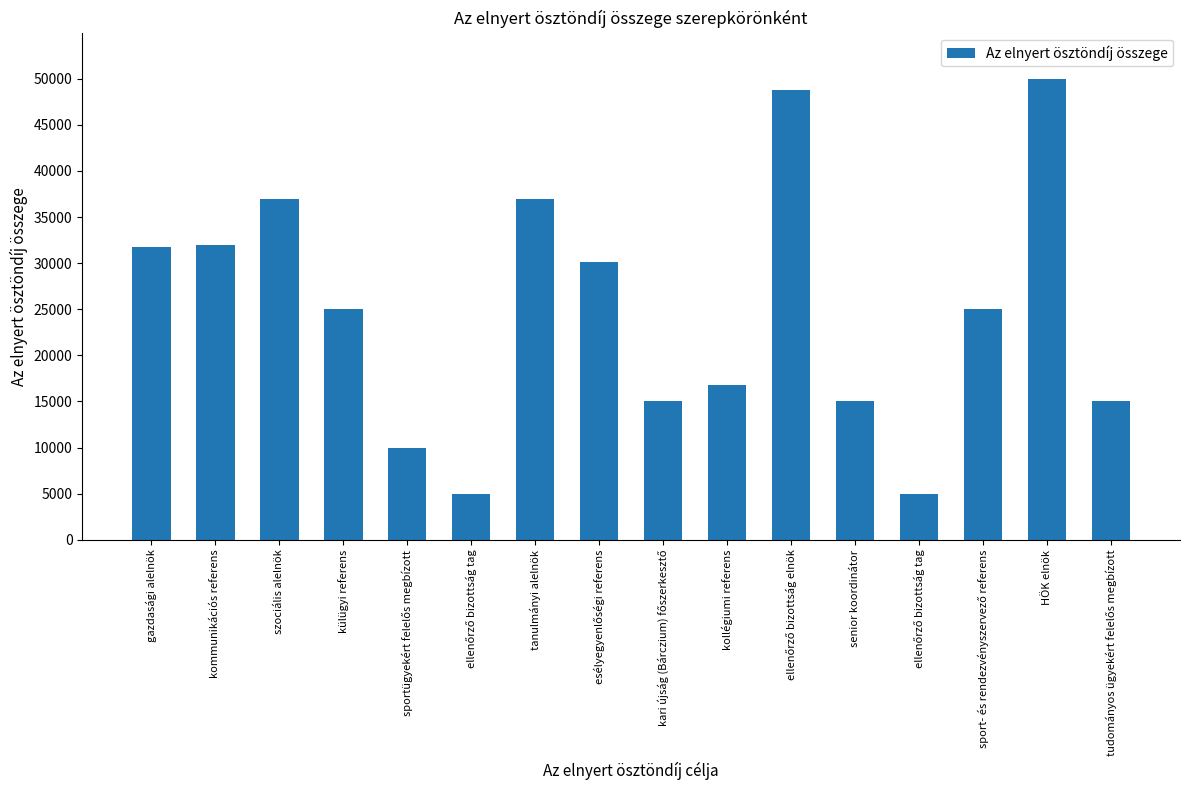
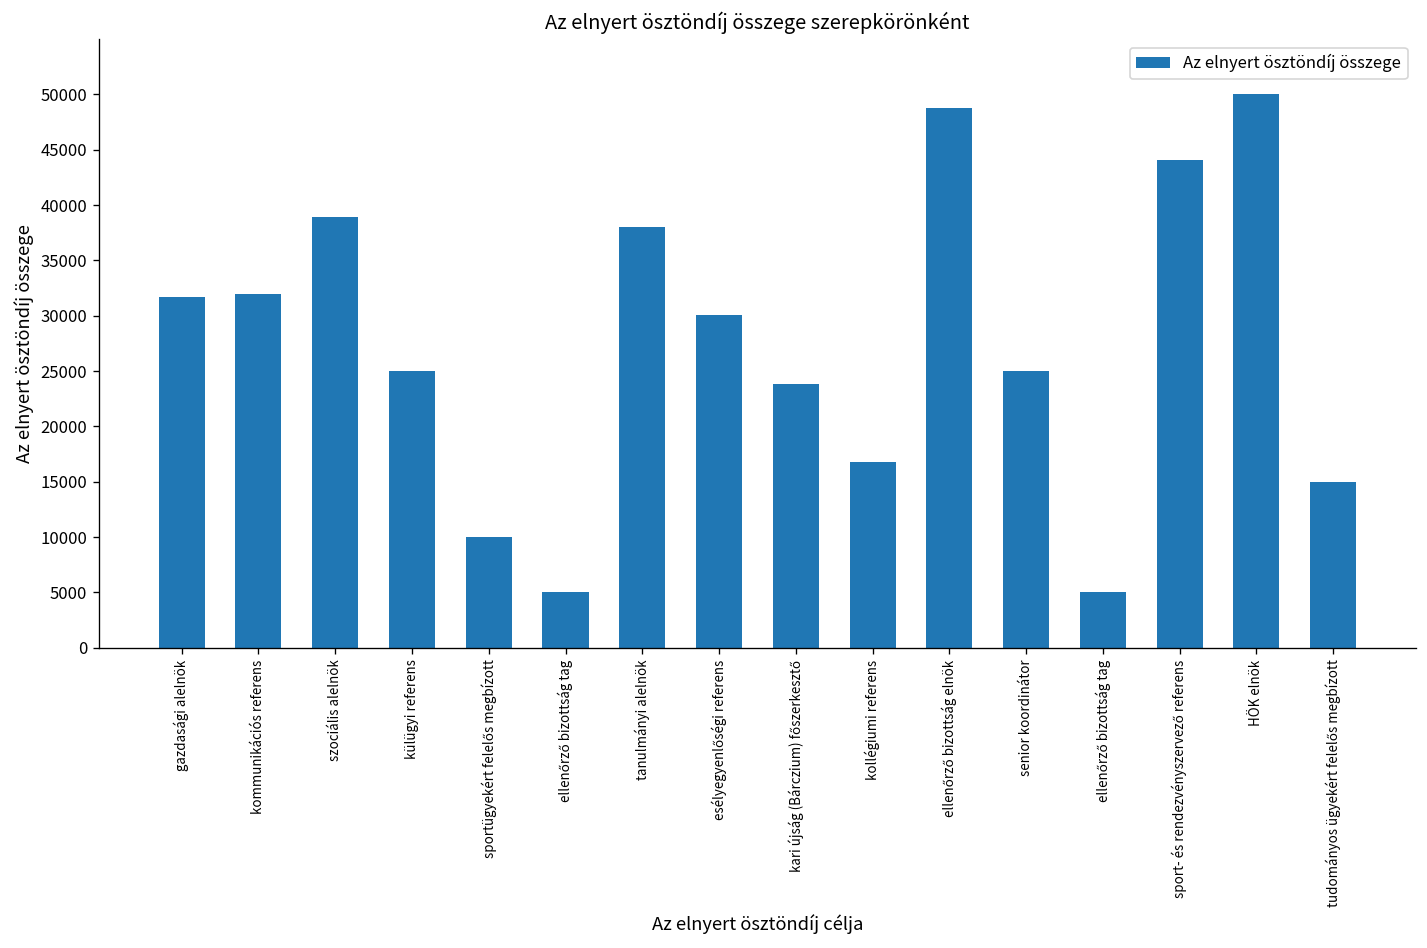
szociális alelnök: 37000 -> 39000
tanulmányi alelnök: 37000 -> 38000
kari újság (Bárczium) főszerkesztő: 15000 -> 24000
senior koordinátor: 15000 -> 25000
sport- és rendezvényszervező referens: 25000 -> 44000
